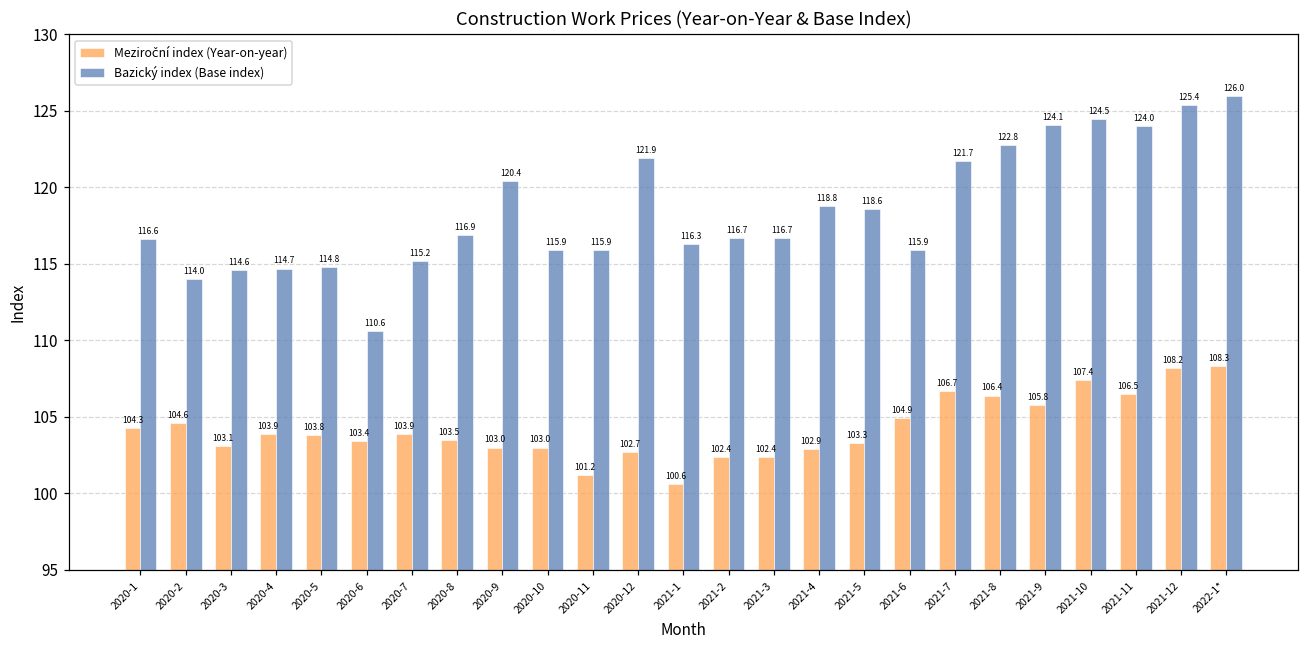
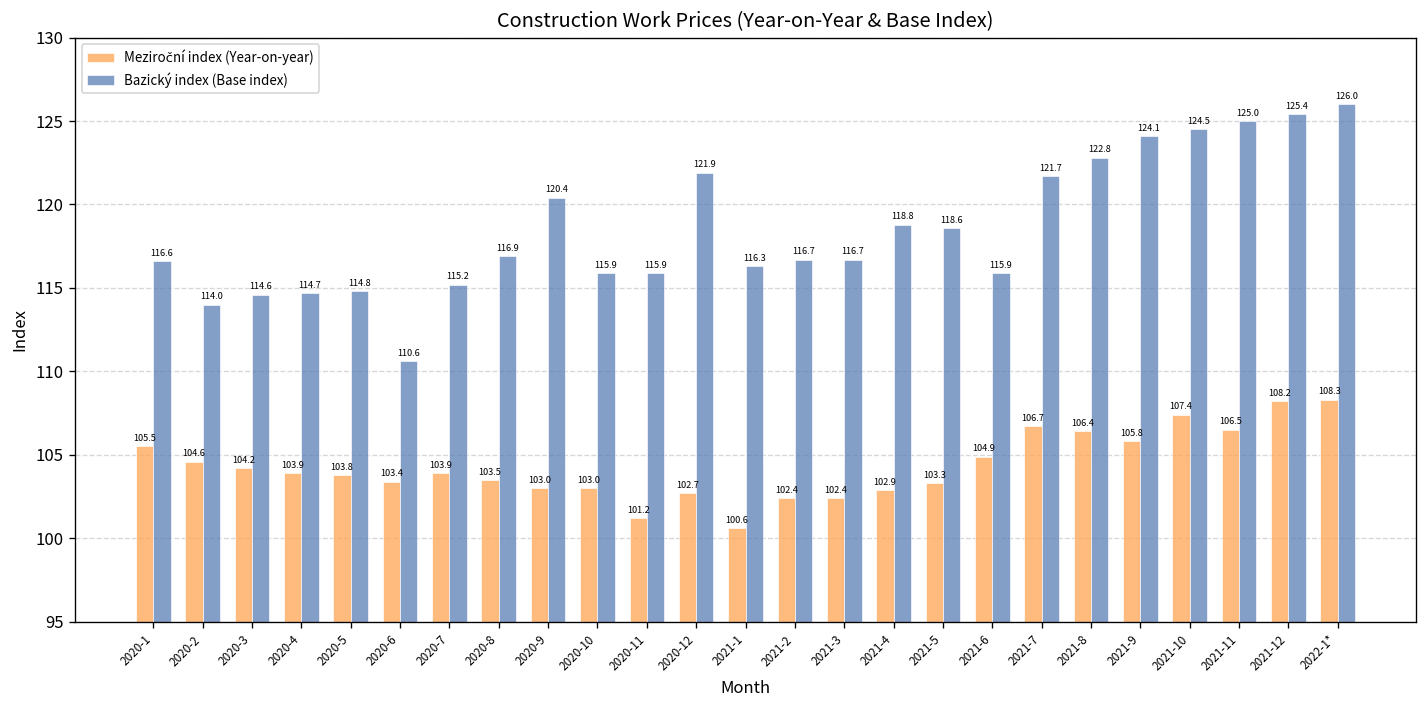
Meziroční index (Year-on-year), 2020-1: 104.3 -> 105.5
Meziroční index (Year-on-year), 2020-3: 103.1 -> 104.2
Bazický index (Base index), 2021-11: 124.0 -> 125.0
